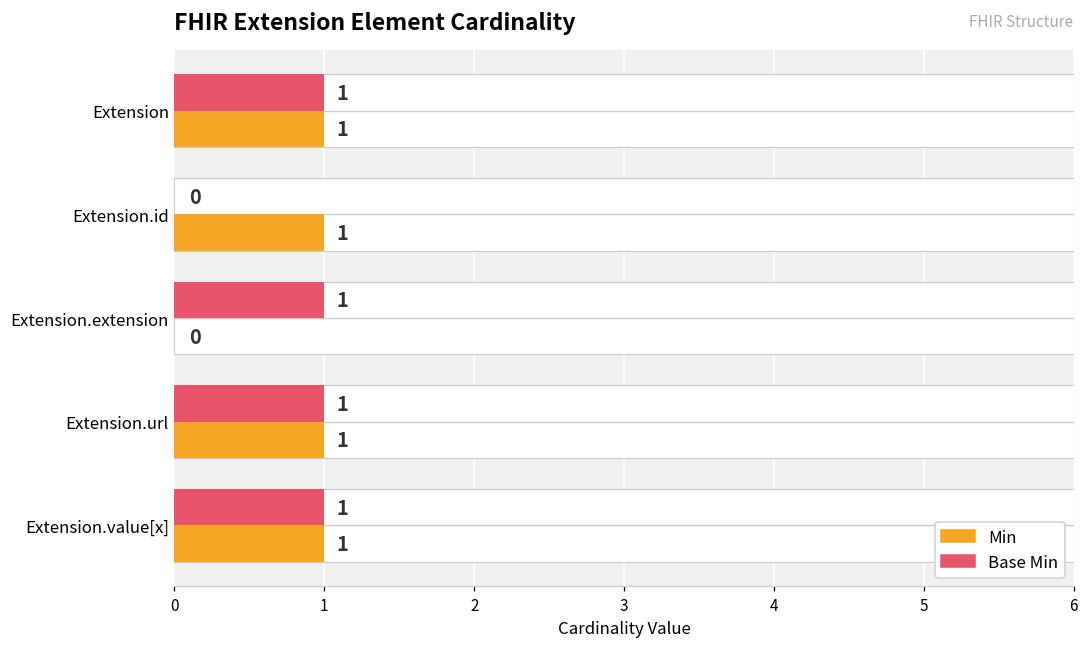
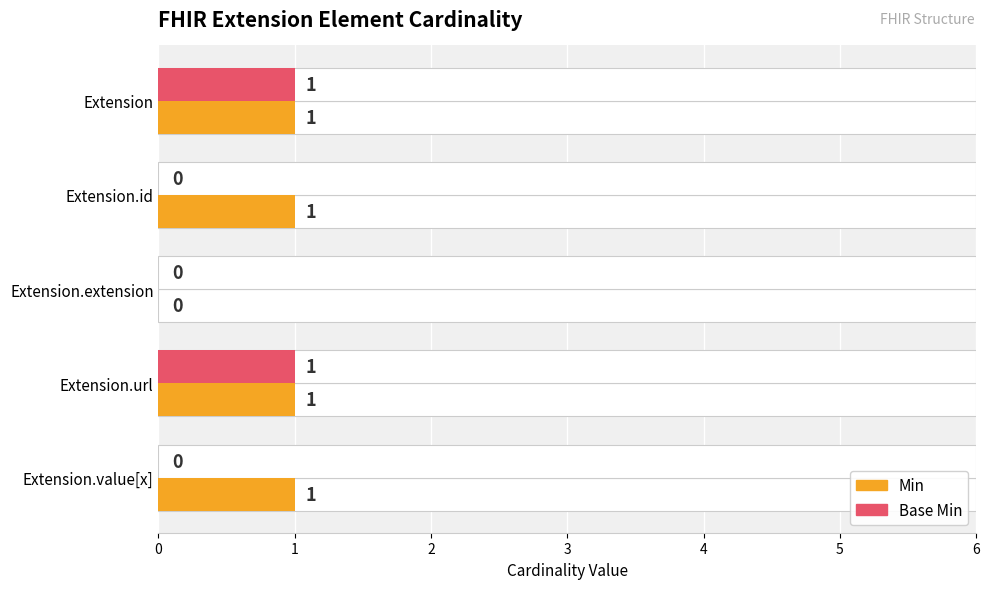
Base Min, Extension.extension: 1 -> 0
Base Min, Extension.value[x]: 1 -> 0
